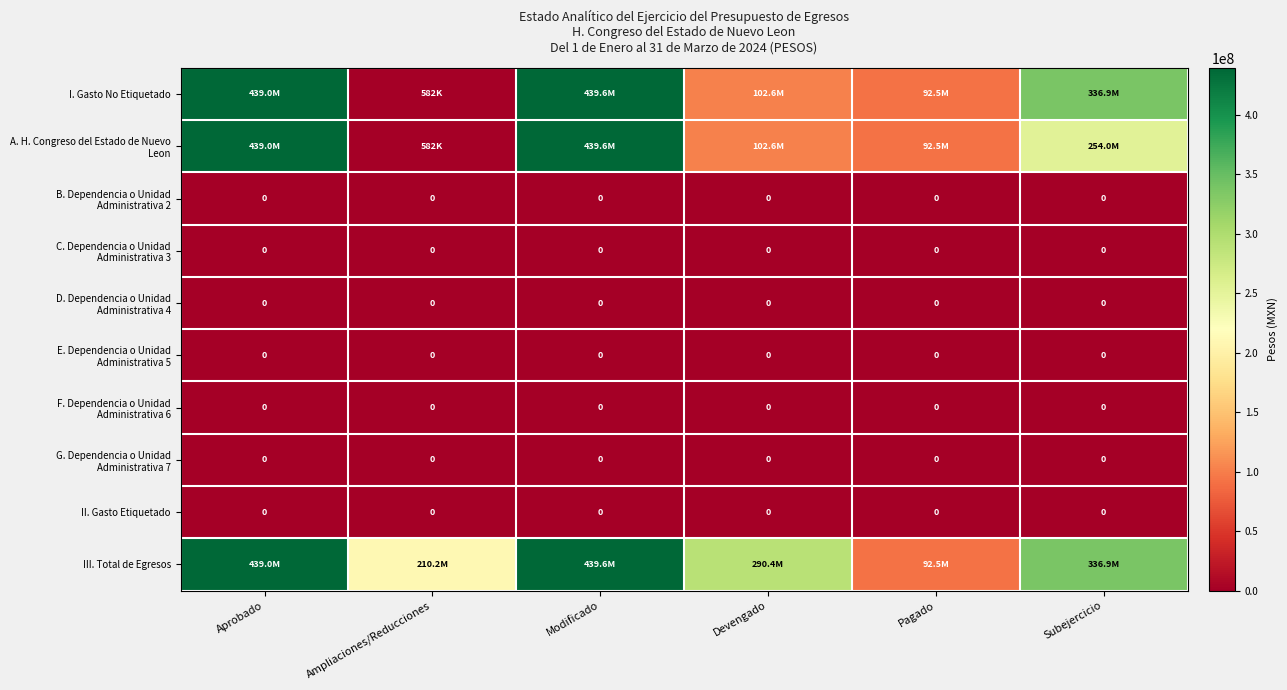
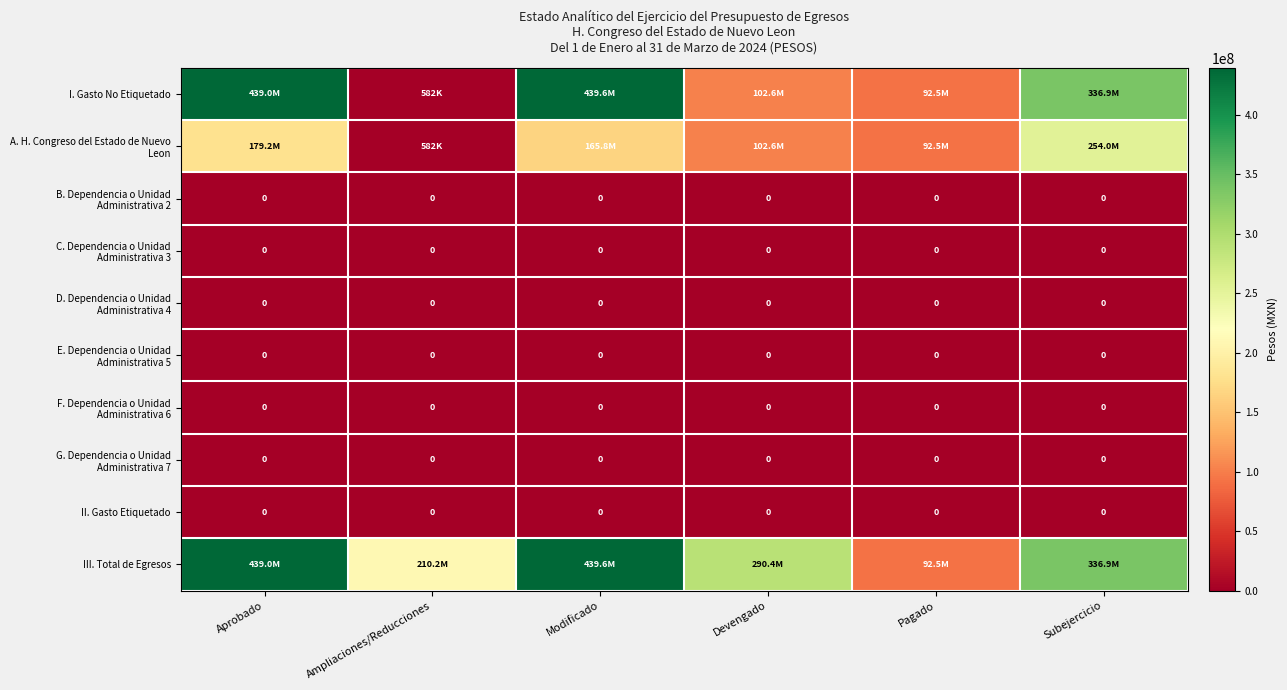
A. H. Congreso del Estado de Nuevo Leon, Aprobado: 439.0M -> 179.2M
A. H. Congreso del Estado de Nuevo Leon, Modificado: 439.6M -> 165.8M
